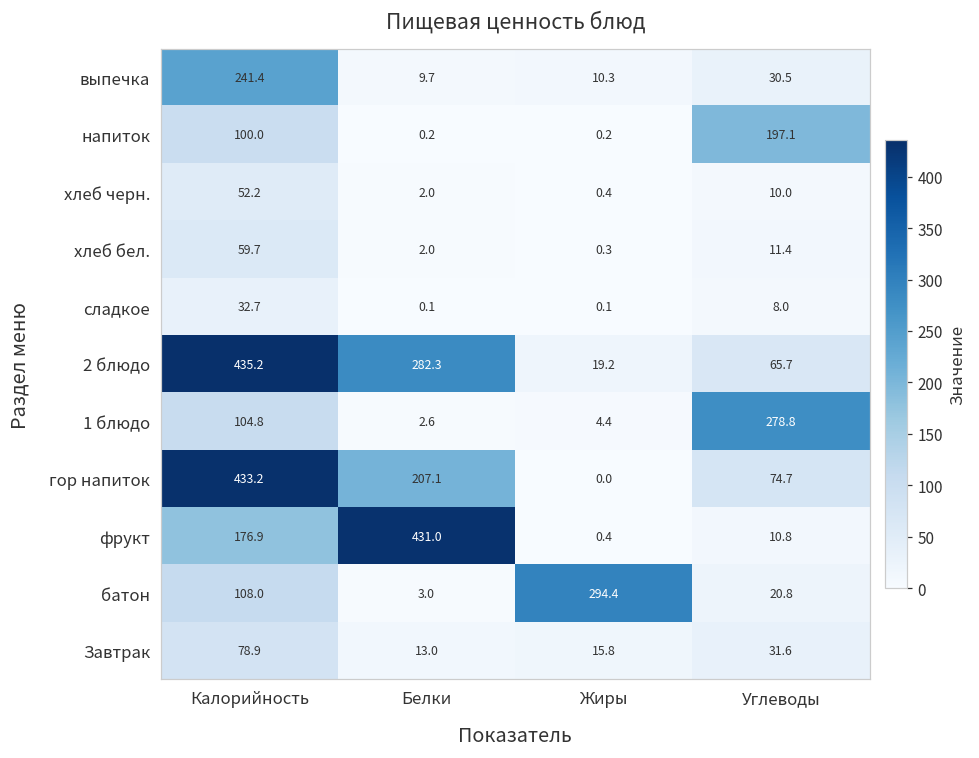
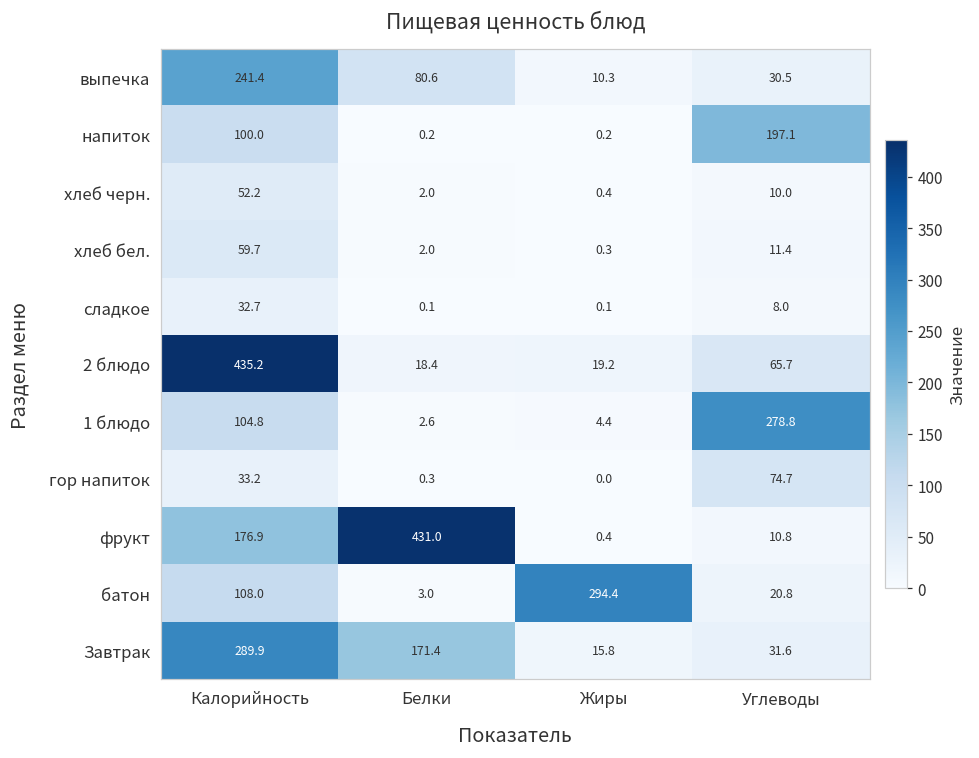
выпечка, Белки: 9.7 -> 80.6
2 блюдо, Белки: 282.3 -> 18.4
гор напиток, Калорийность: 433.2 -> 33.2
гор напиток, Белки: 207.1 -> 0.3
Завтрак, Калорийность: 78.9 -> 289.9
Завтрак, Белки: 13.0 -> 171.4
